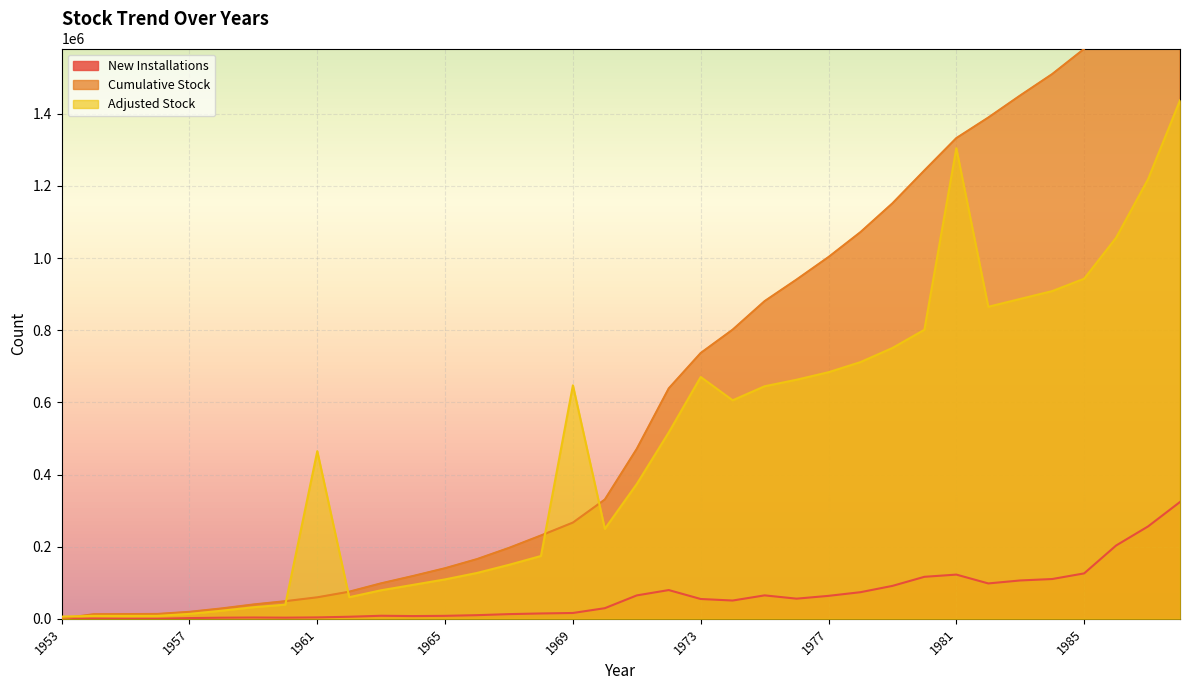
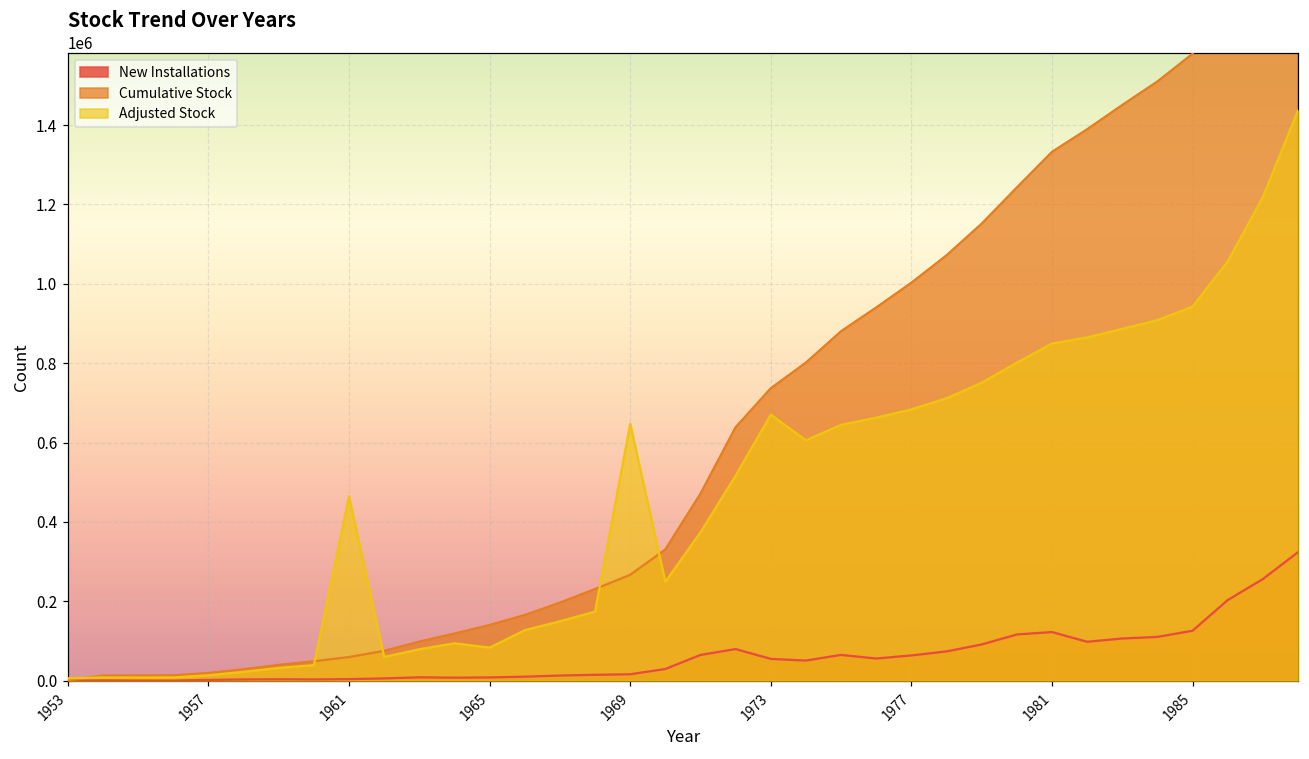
Adjusted Stock, 1965: 110000 -> 80000
Adjusted Stock, 1981: 1300000 -> 850000
